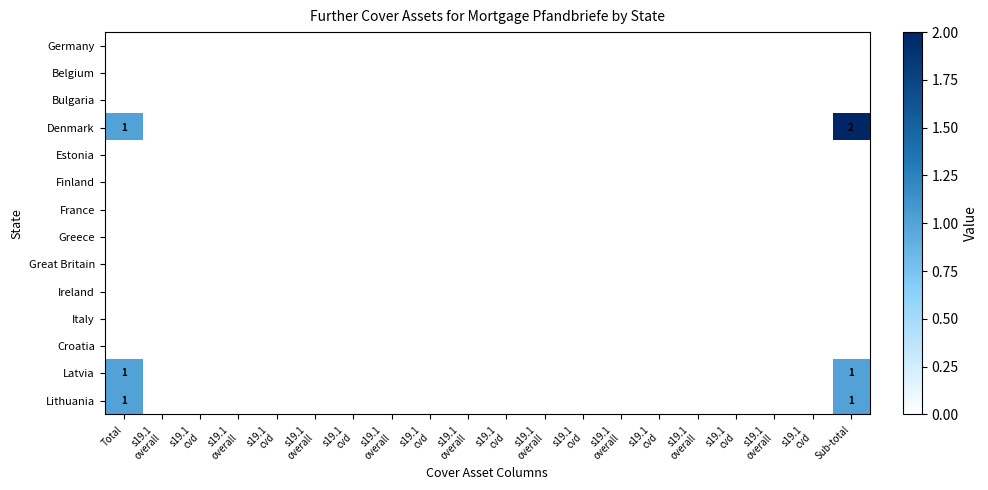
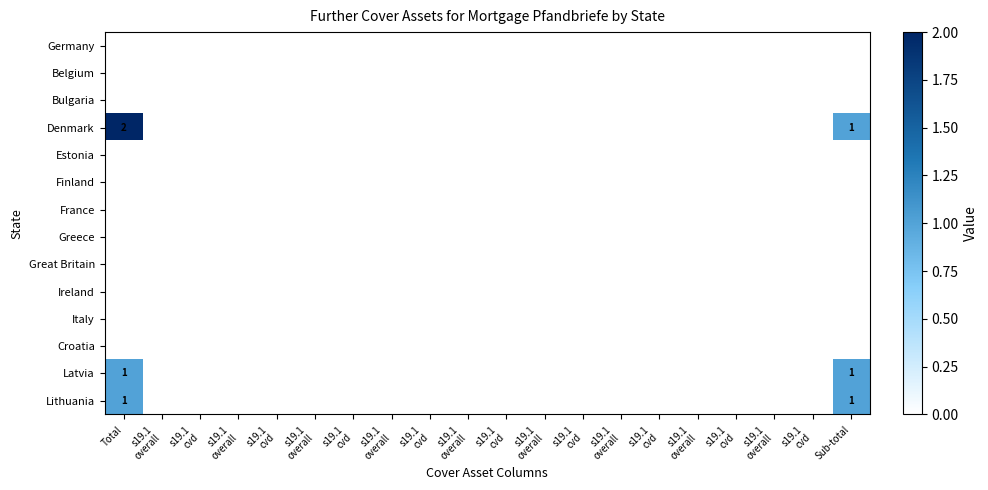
Denmark, Total: 1 -> 2
Denmark, Sub-total: 2 -> 1
